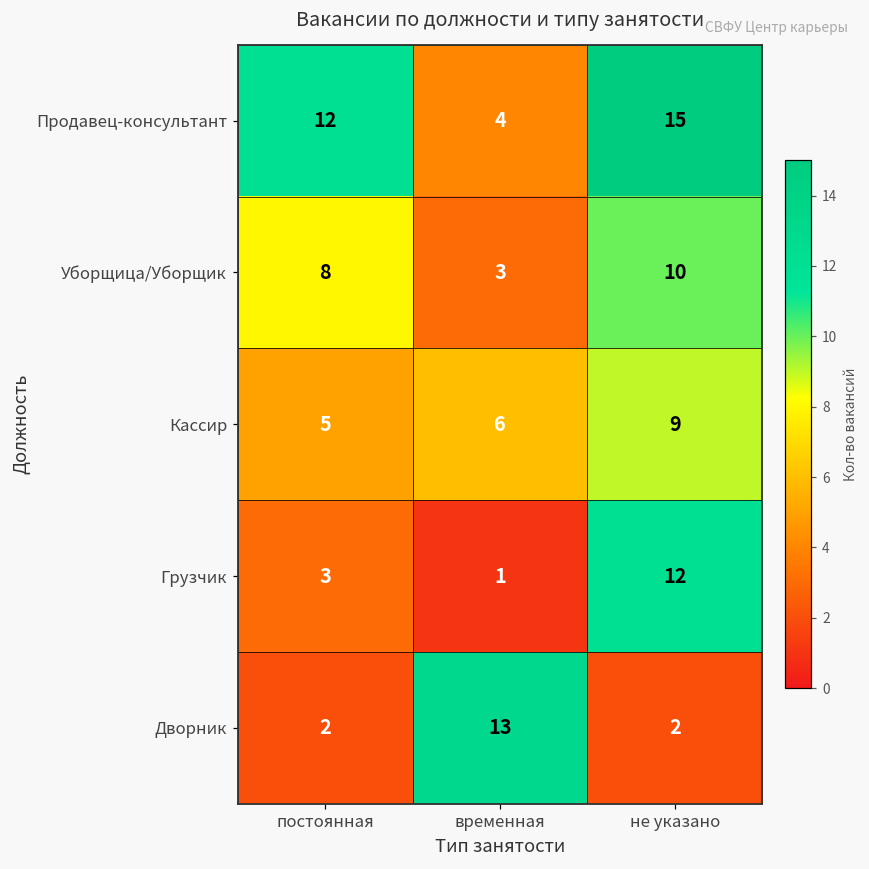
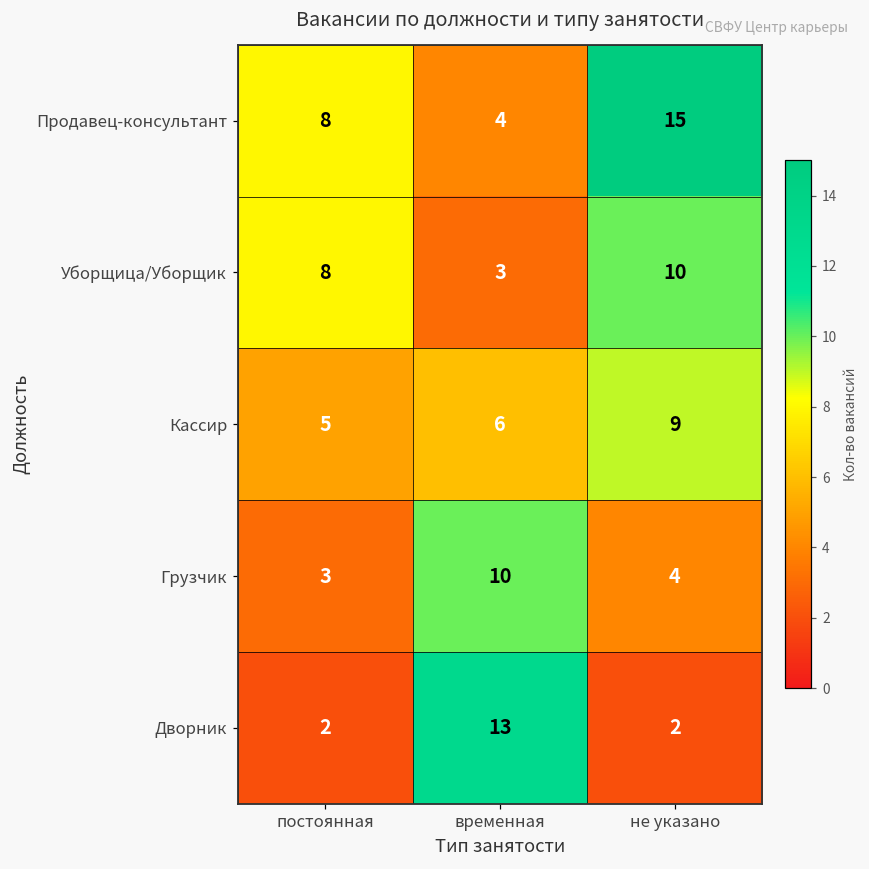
Продавец-консультант, постоянная: 12 -> 8
Грузчик, временная: 1 -> 10
Грузчик, не указано: 12 -> 4
